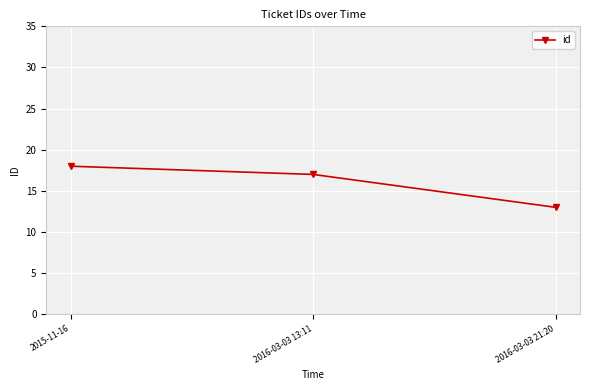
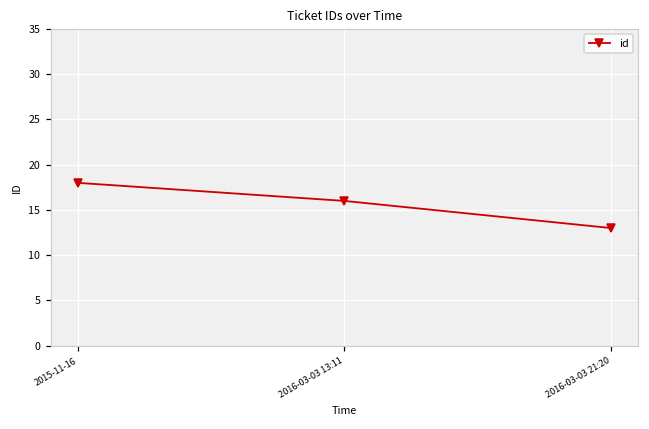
2016-03-03 13:11: 17 -> 16
